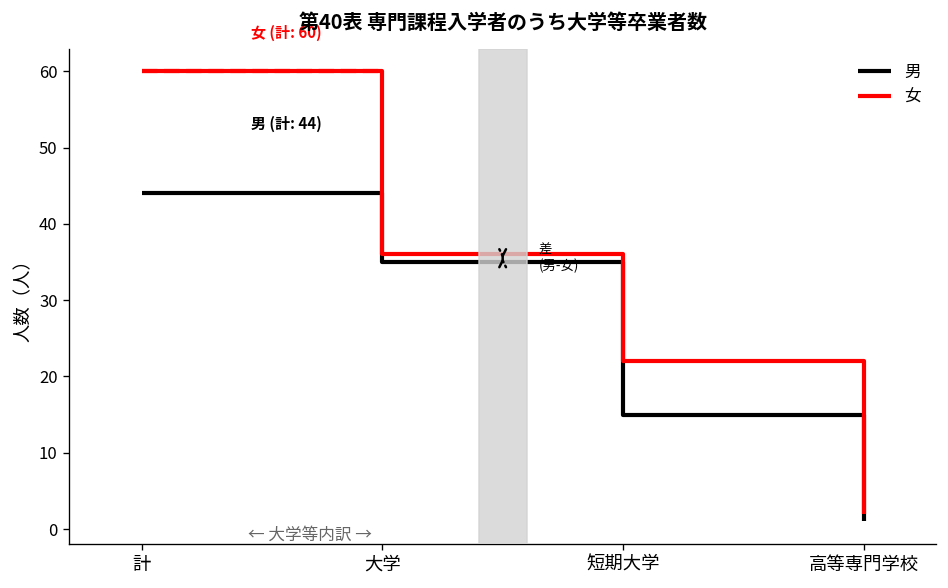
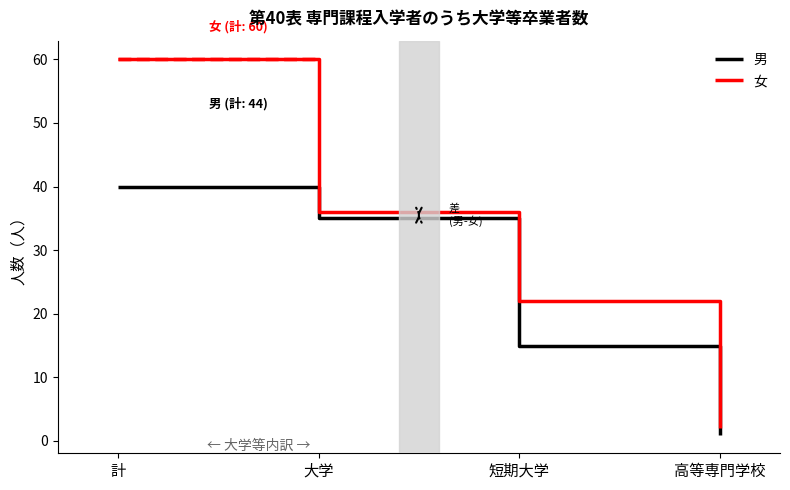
男, 計: 44 -> 40
